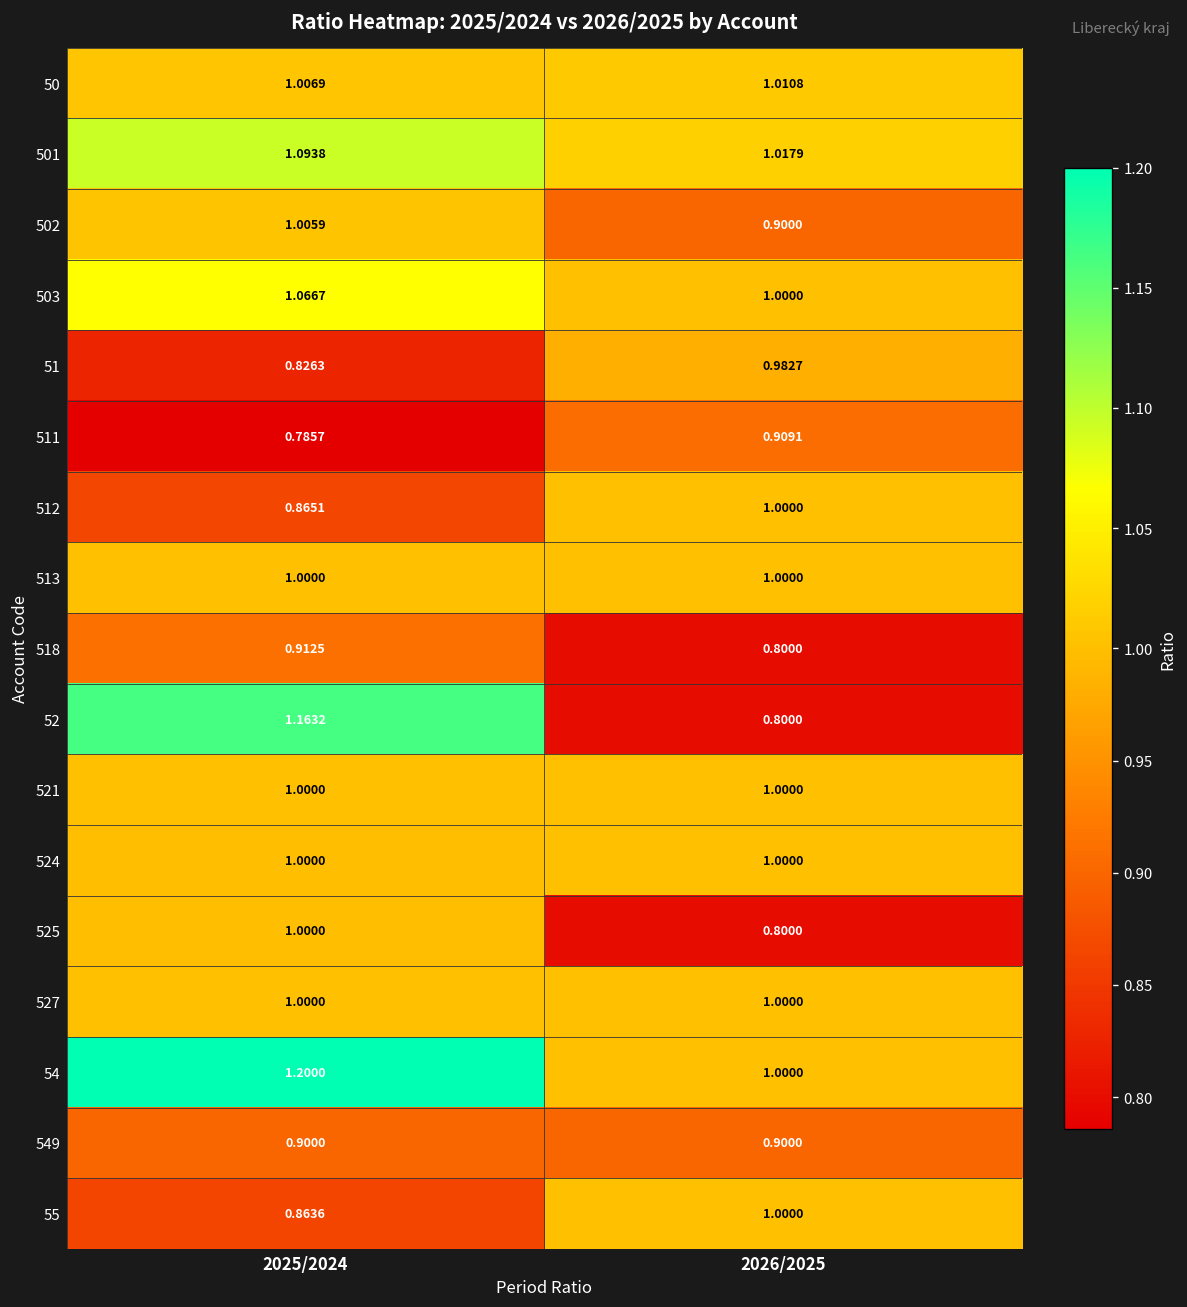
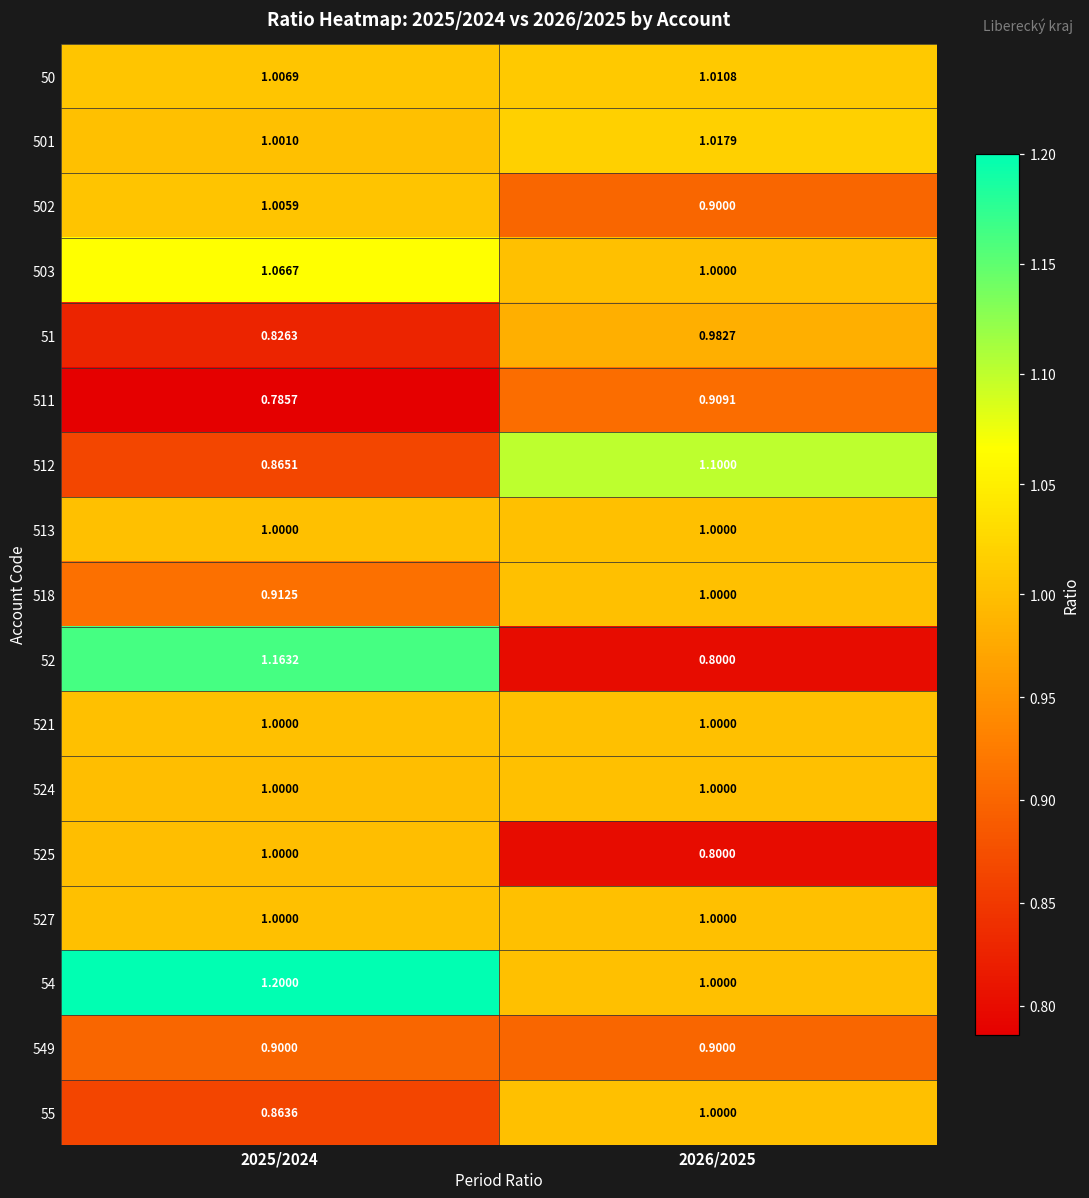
501, 2025/2024: 1.0938 -> 1.0010
512, 2026/2025: 1.0000 -> 1.1000
518, 2026/2025: 0.8000 -> 1.0000
